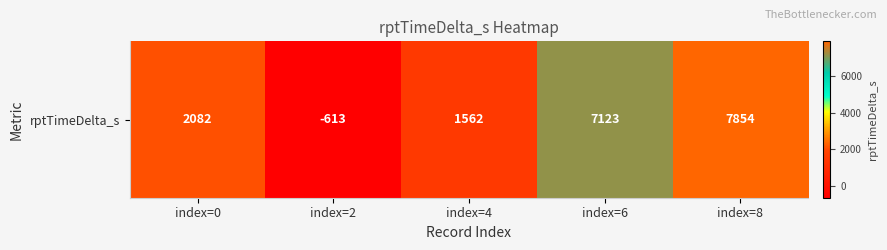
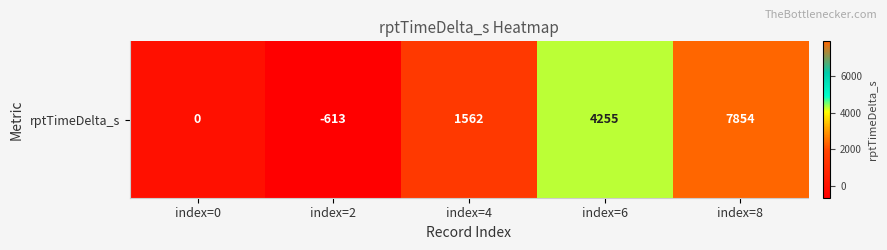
rptTimeDelta_s, index=0: 2082 -> 0
rptTimeDelta_s, index=6: 7123 -> 4255
